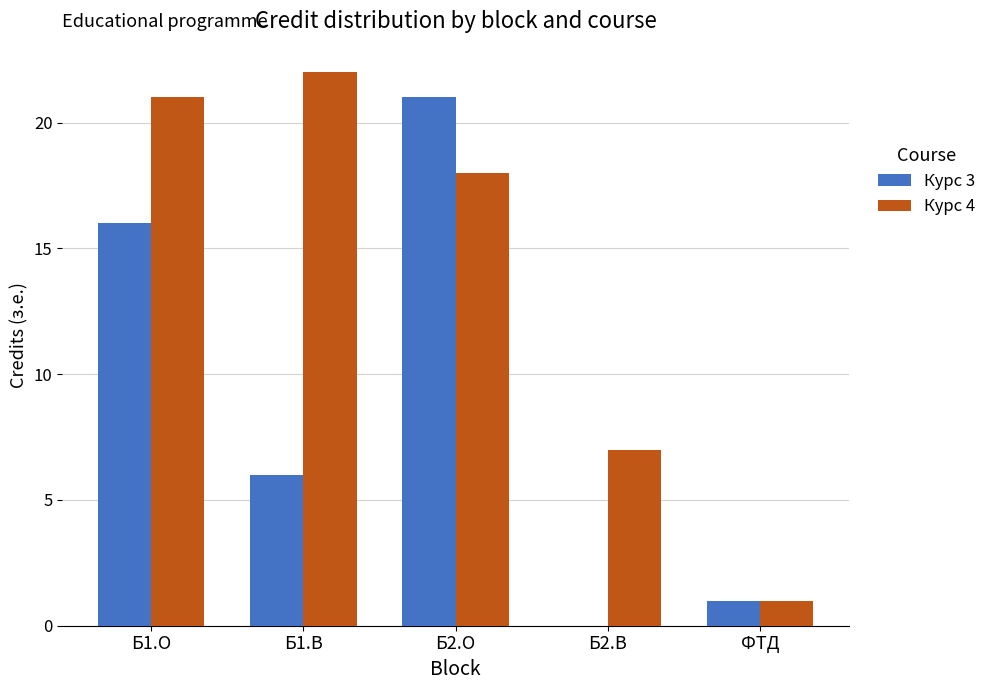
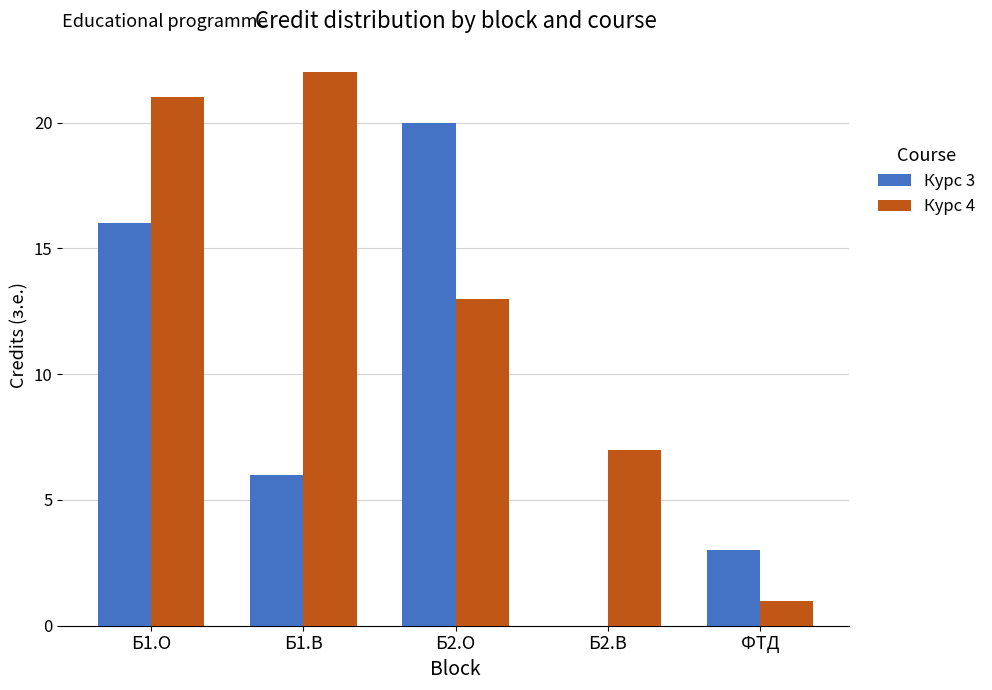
Курс 3, Б2.О: 21 -> 20
Курс 4, Б2.О: 18 -> 13
Курс 3, ФТД: 1 -> 3
